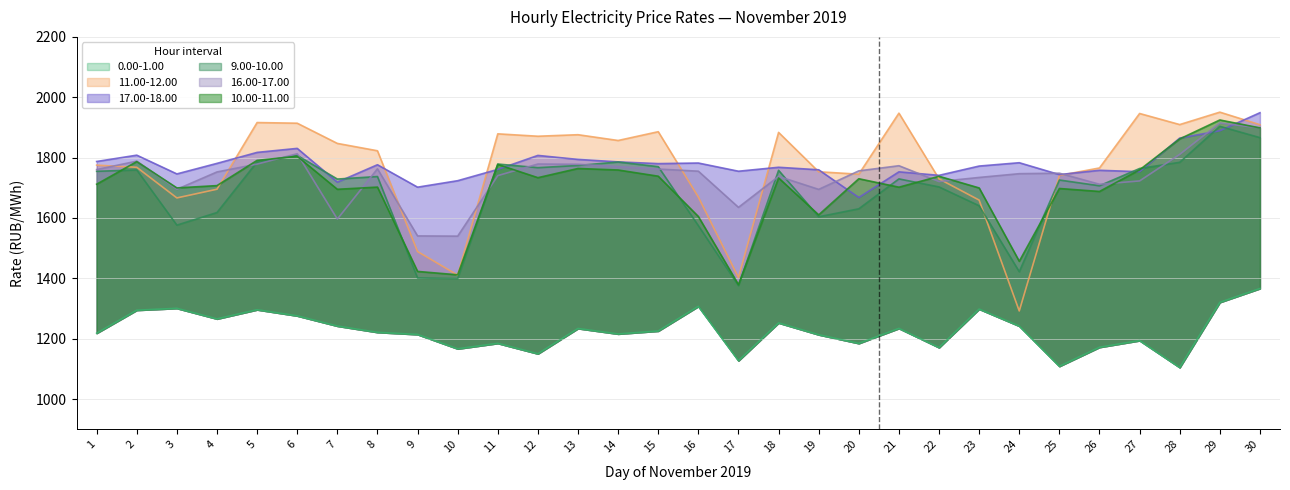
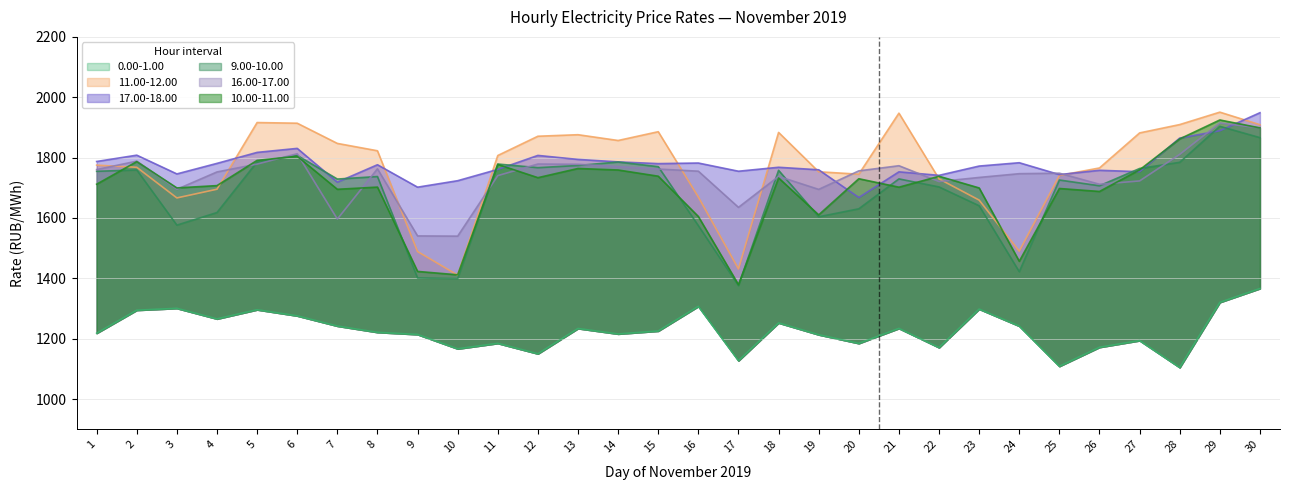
11.00-12.00, 11: 1880 -> 1810
11.00-12.00, 17: 1400 -> 1430
11.00-12.00, 24: 1290 -> 1490
11.00-12.00, 27: 1950 -> 1880
